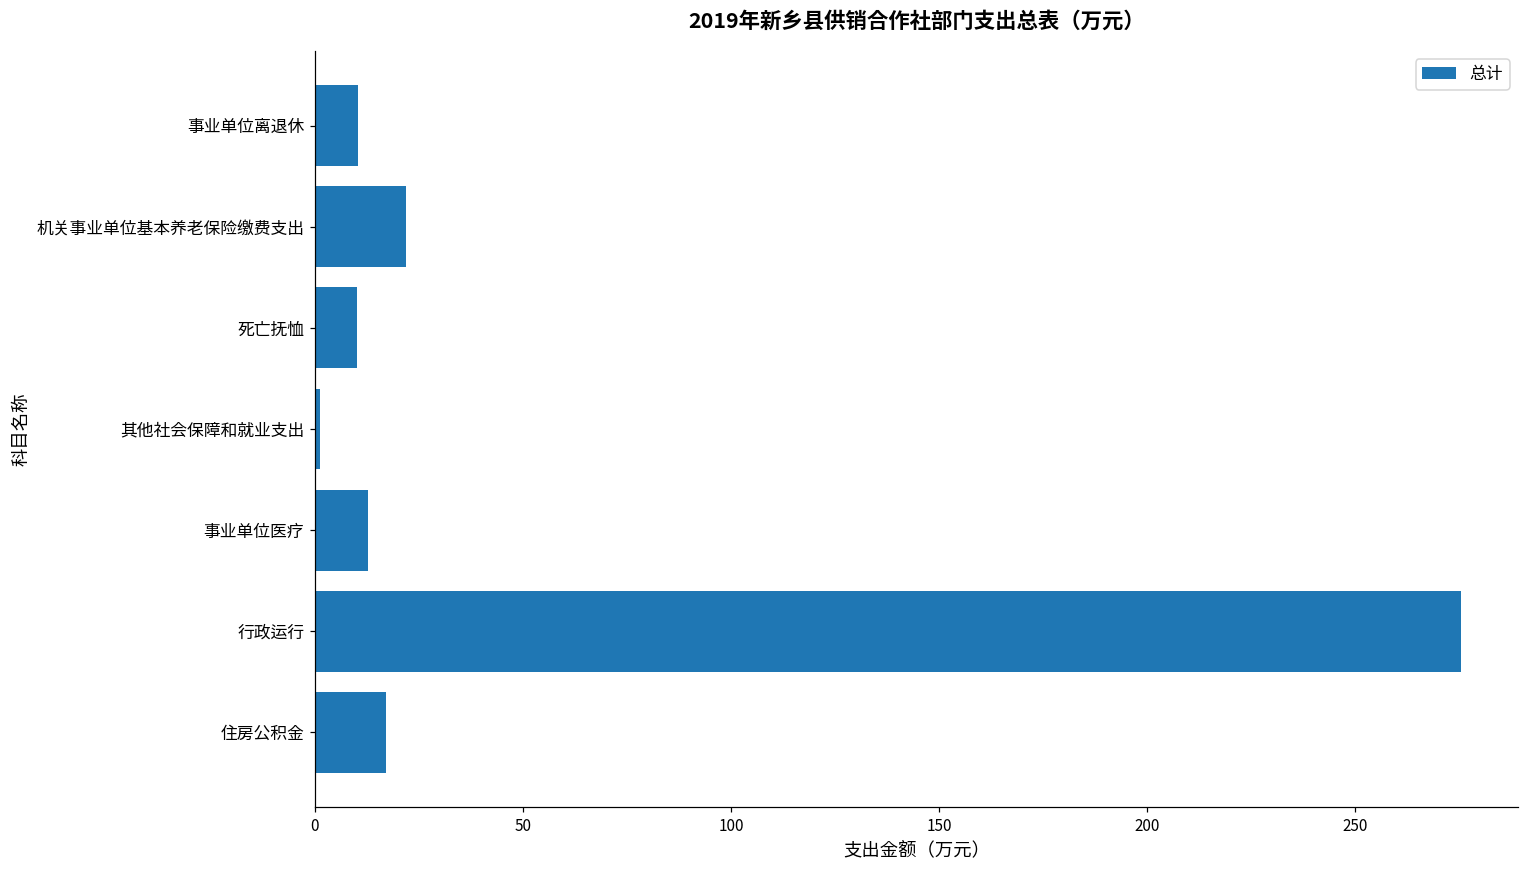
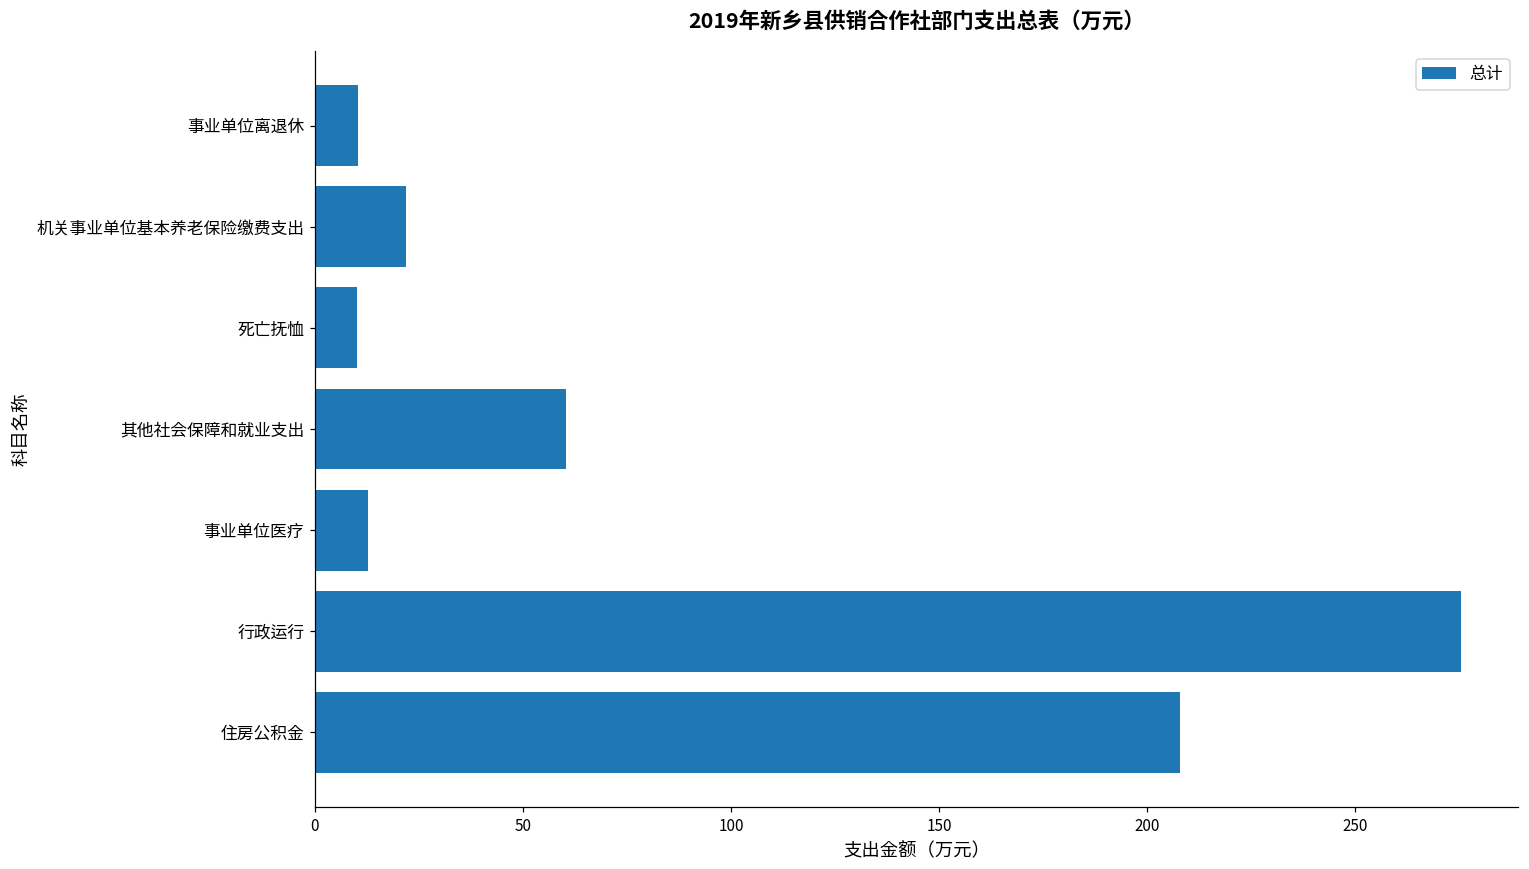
其他社会保障和就业支出: 1 -> 60
住房公积金: 17 -> 208
